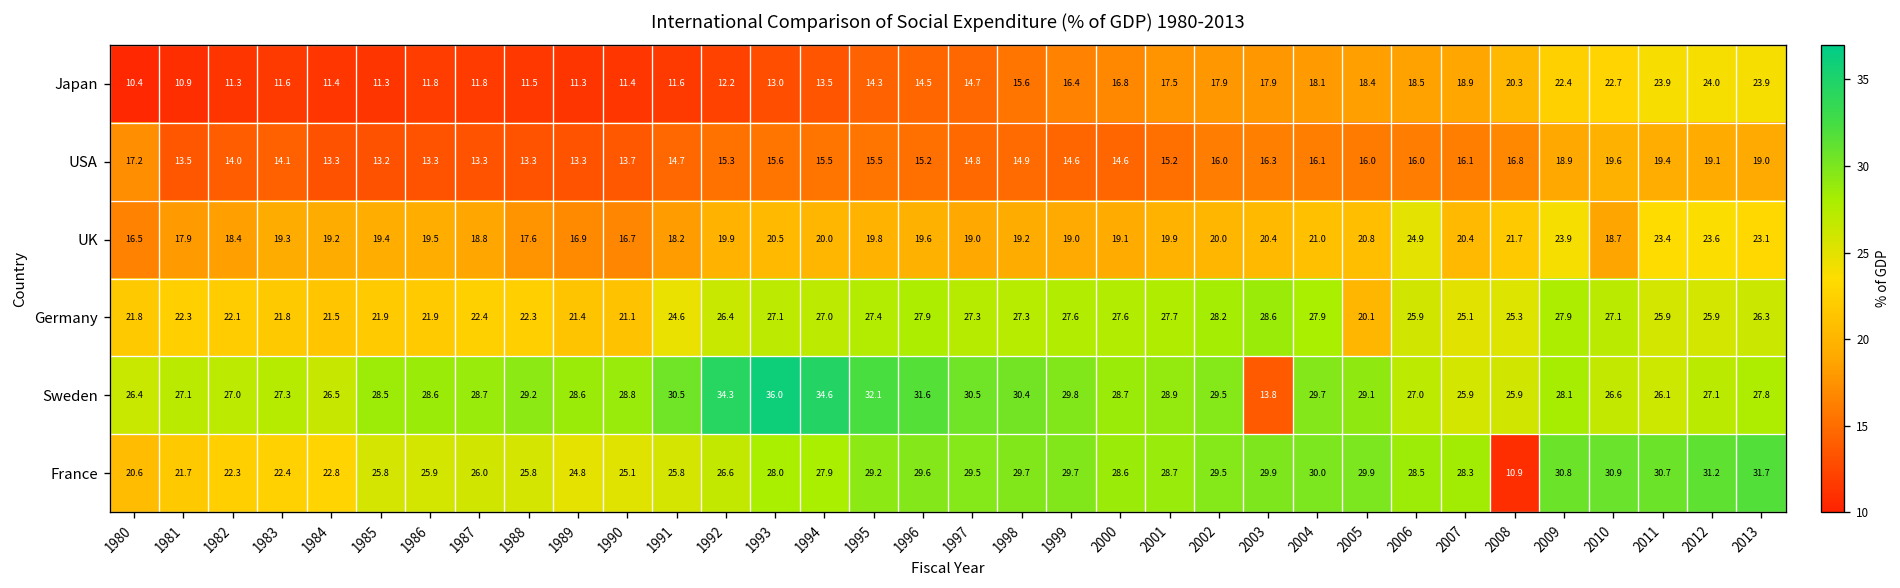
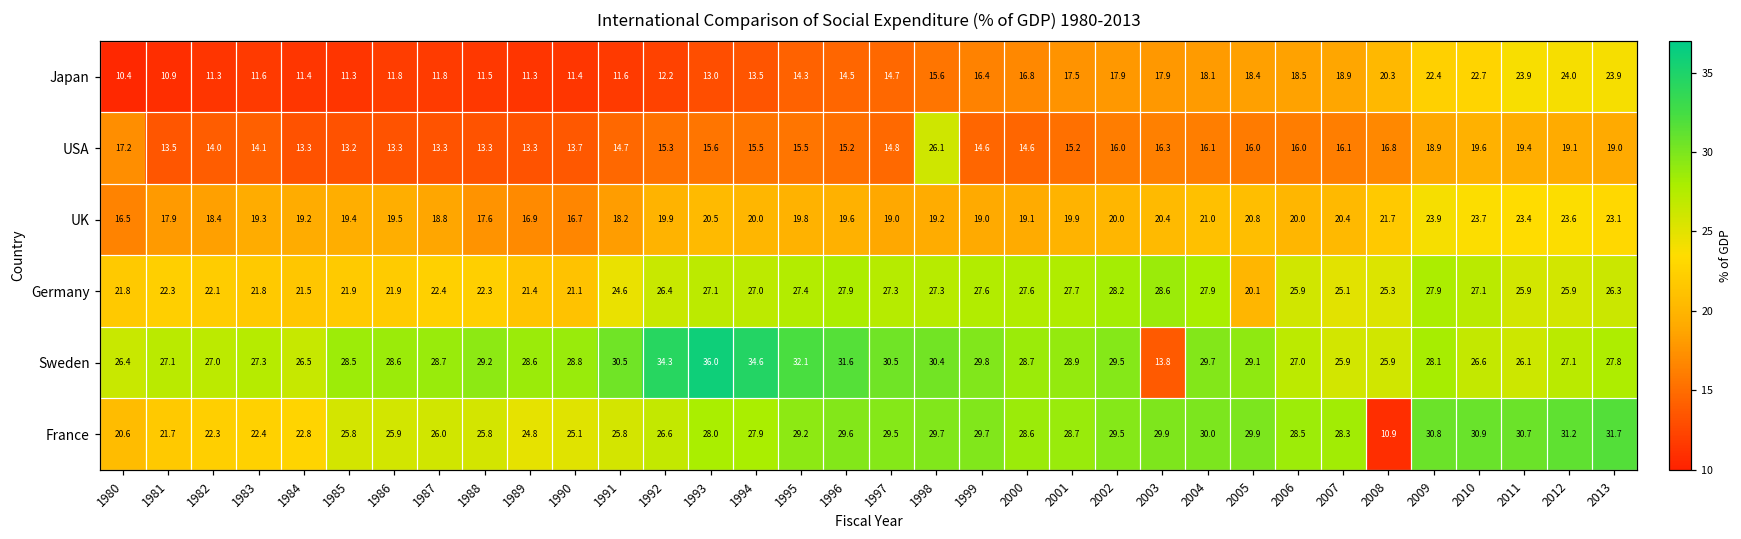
USA, 1998: 14.9 -> 26.1
UK, 2006: 24.9 -> 20.0
UK, 2010: 18.7 -> 23.7
